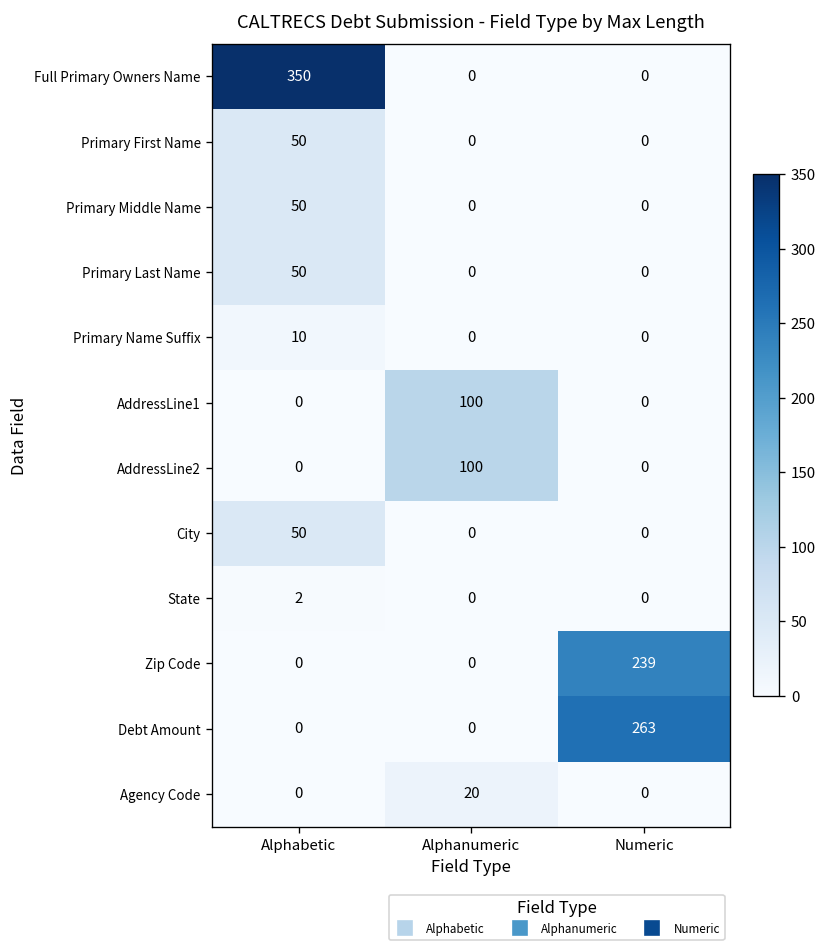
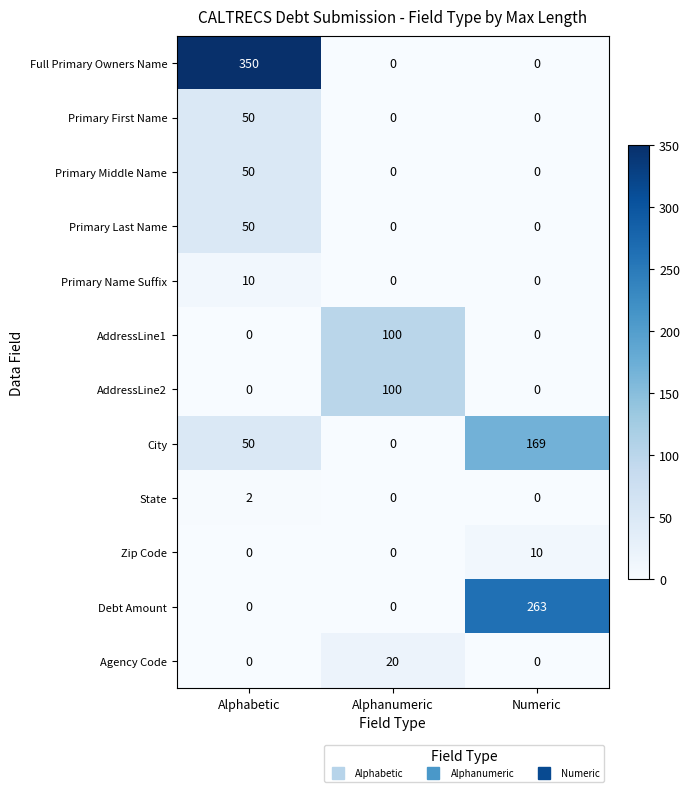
City, Numeric: 0 -> 169
Zip Code, Numeric: 239 -> 10
